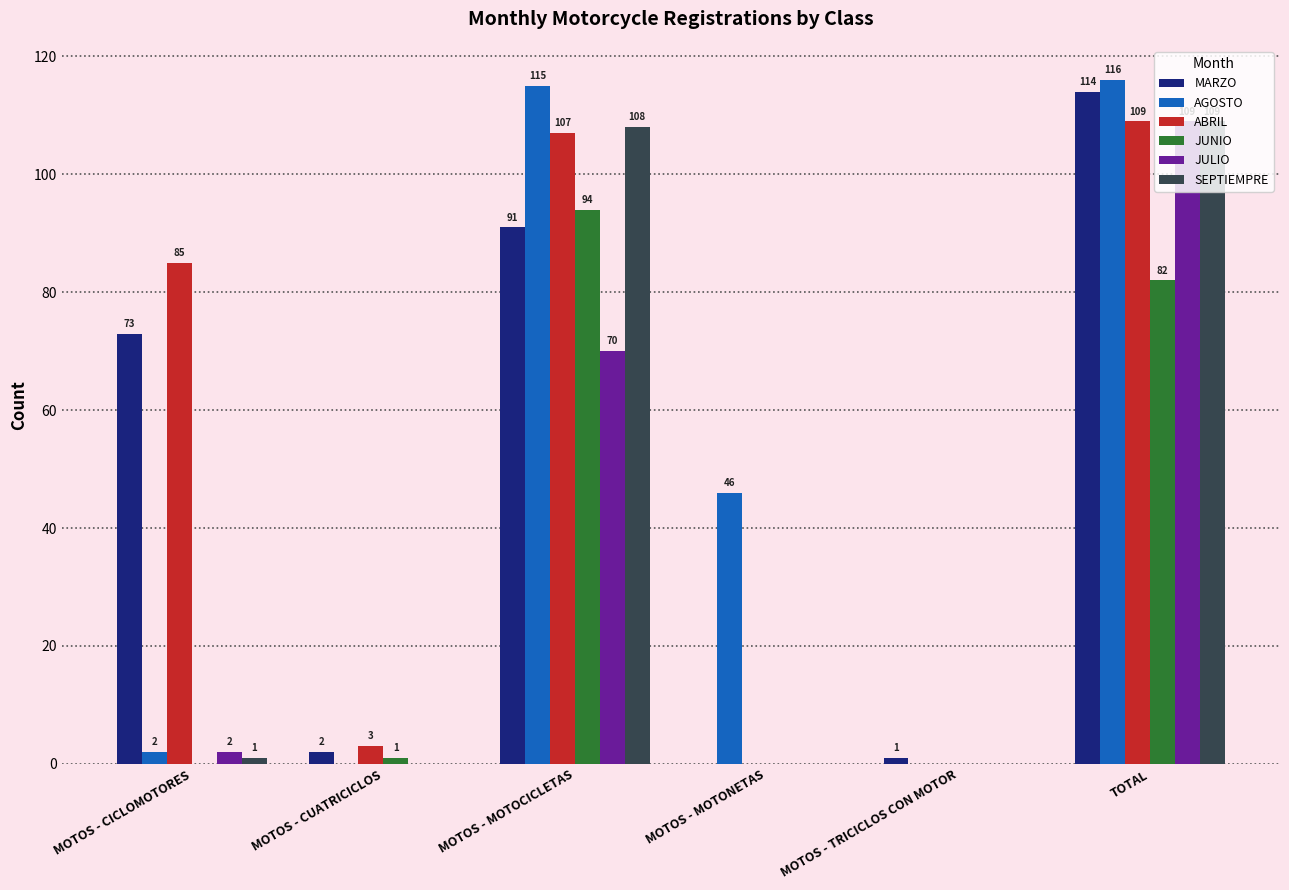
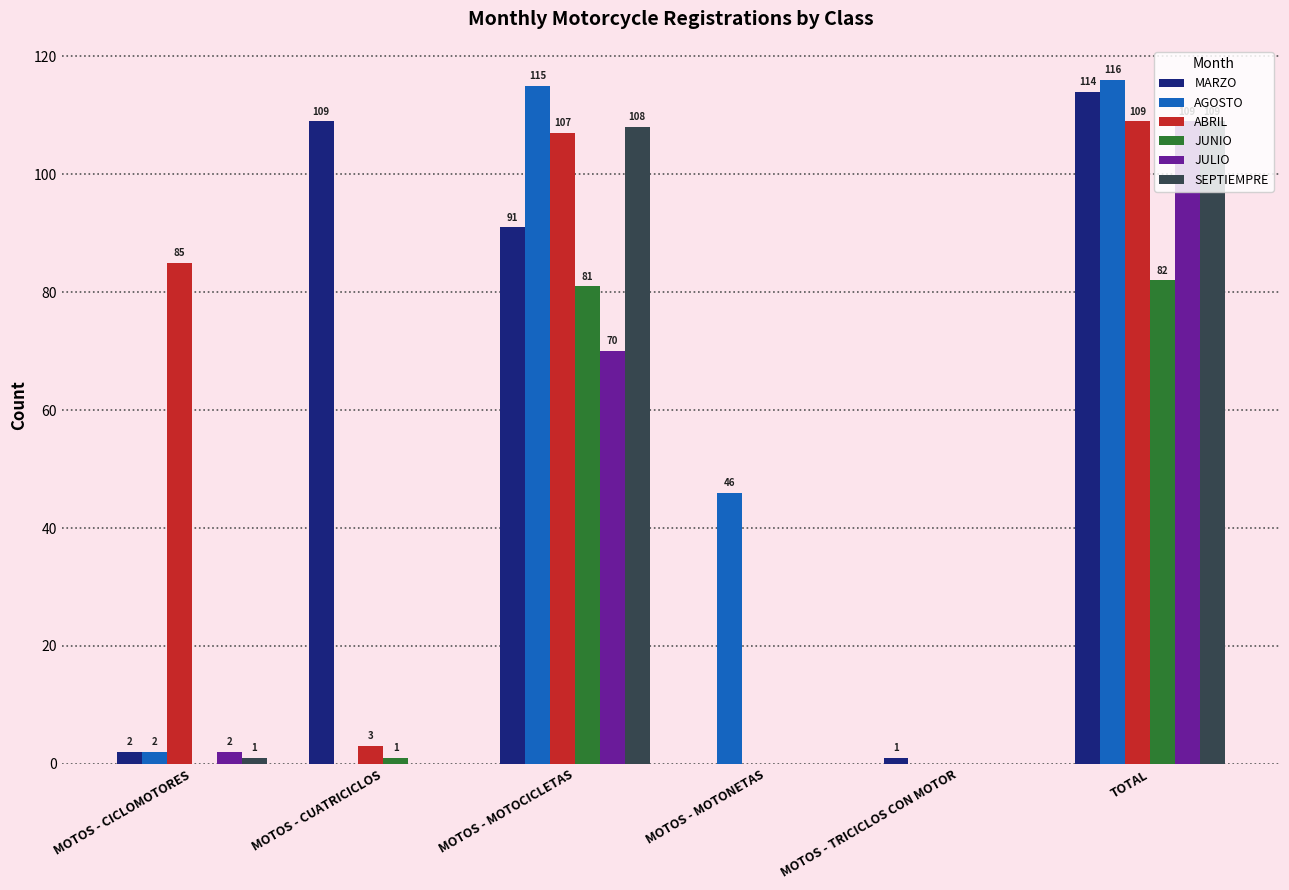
MARZO, MOTOS - CICLOMOTORES: 73 -> 2
MARZO, MOTOS - CUATRICICLOS: 2 -> 109
JUNIO, MOTOS - MOTOCICLETAS: 94 -> 81
